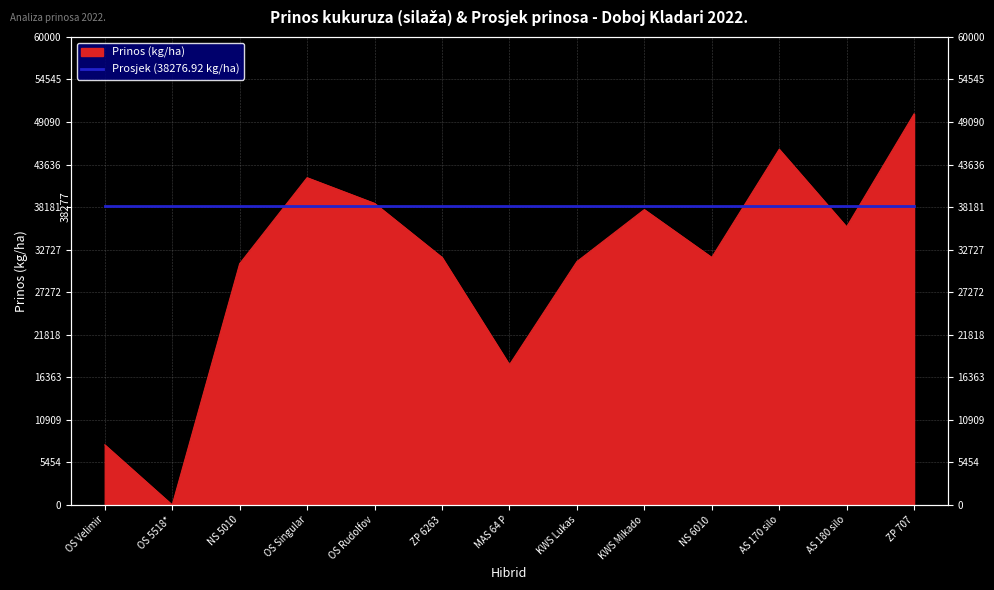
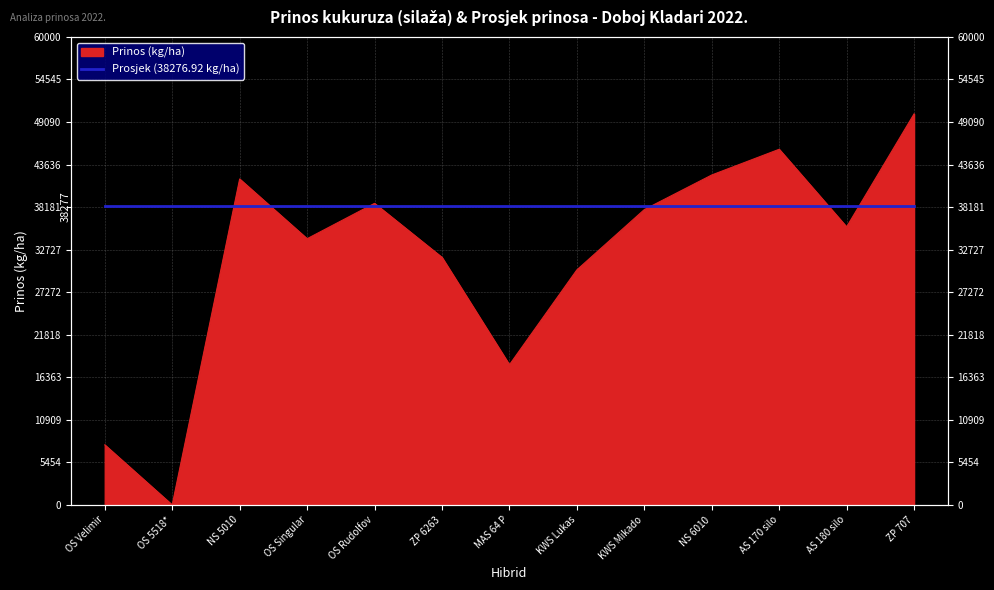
Prinos (kg/ha), NS 5010: 31000 -> 42000
Prinos (kg/ha), OS Singular: 42000 -> 34000
Prinos (kg/ha), KWS Lukas: 31000 -> 30000
Prinos (kg/ha), NS 6010: 32000 -> 42000
